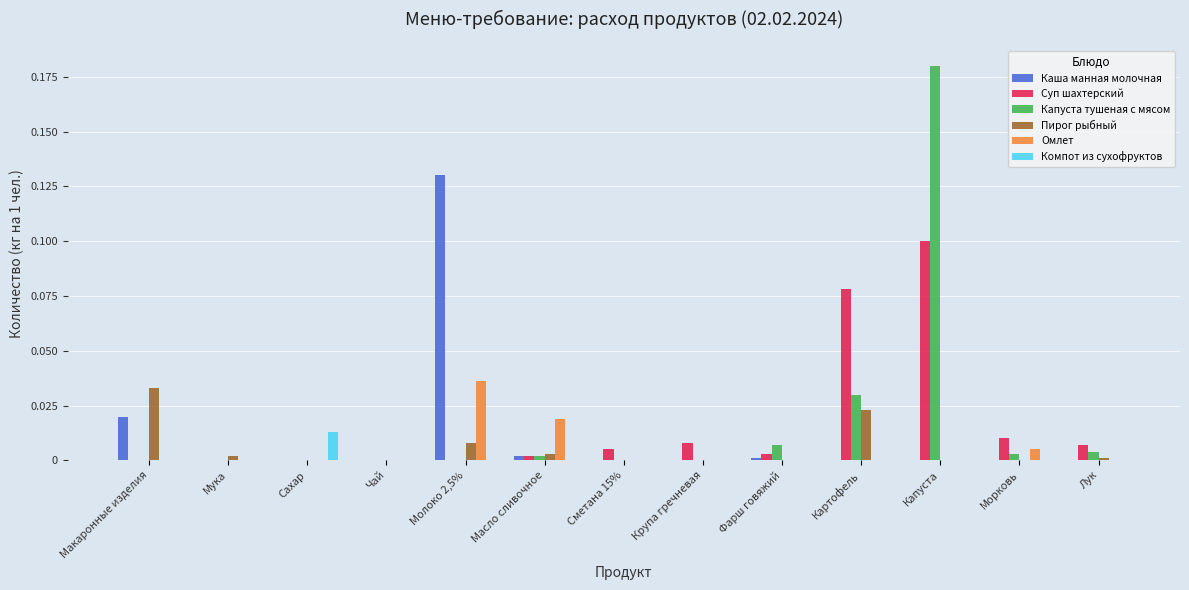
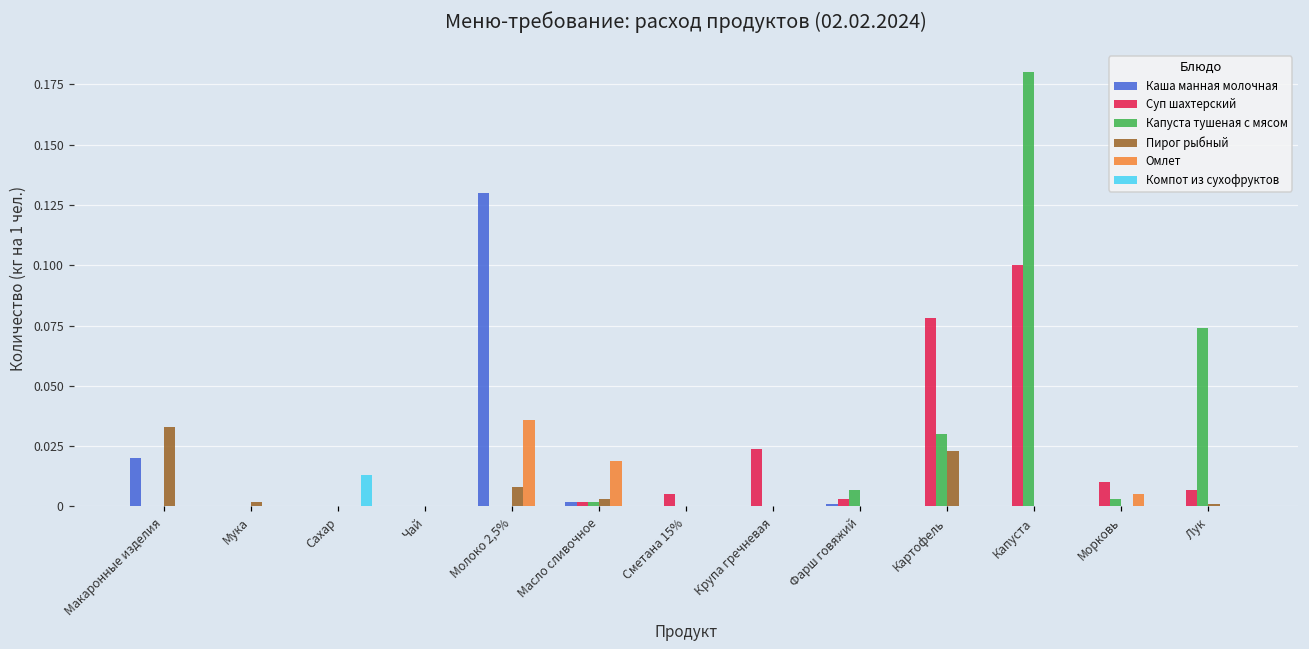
Суп шахтерский, Крупа гречневая: 0.008 -> 0.024
Капуста тушеная с мясом, Лук: 0.004 -> 0.074
